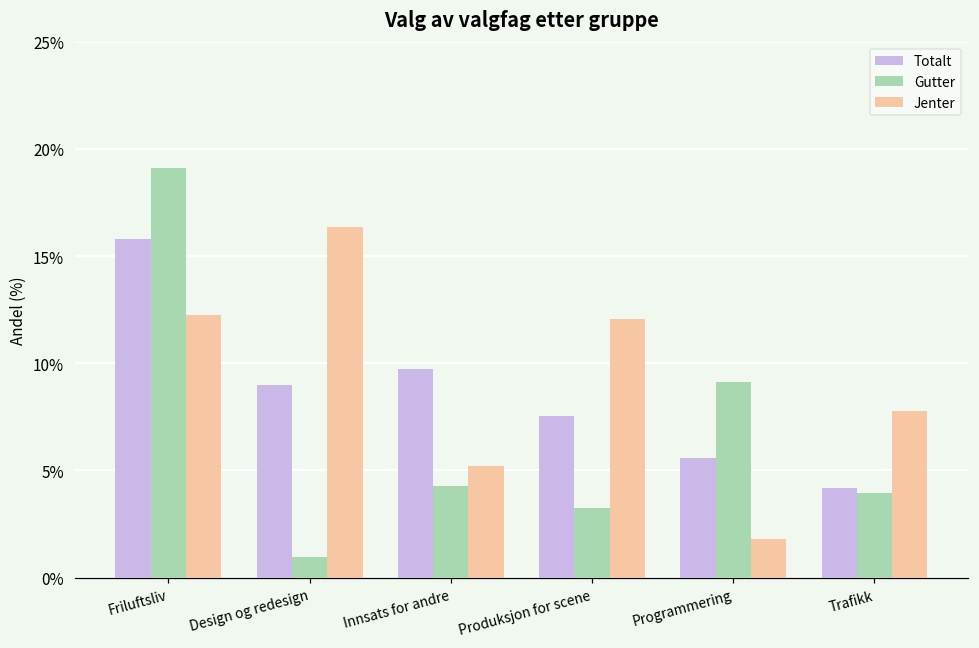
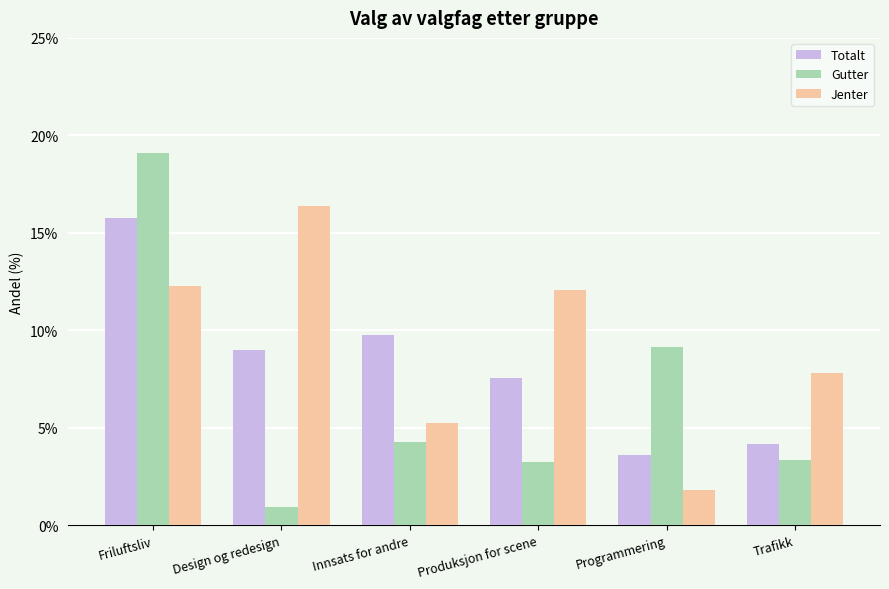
Totalt, Programmering: 5.6% -> 3.6%
Gutter, Trafikk: 4.0% -> 3.3%
